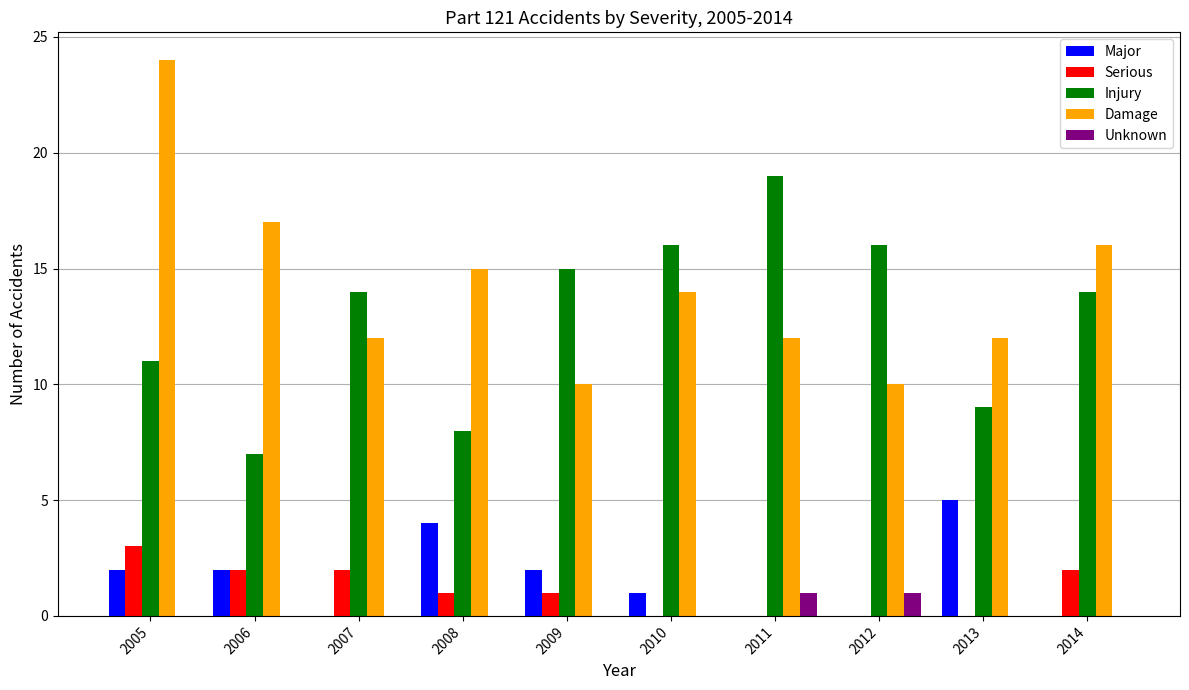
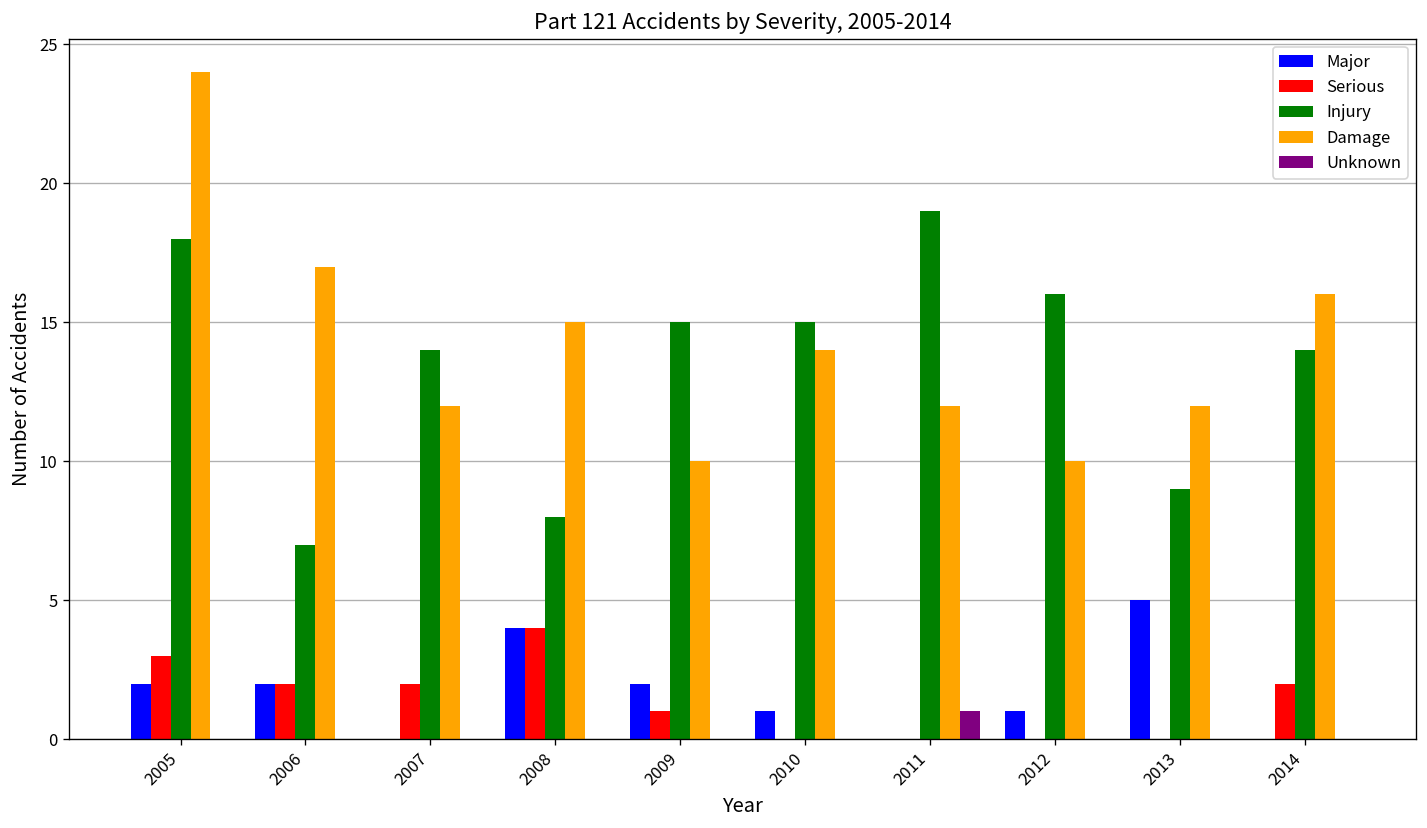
Injury, 2005: 11 -> 18
Serious, 2008: 1 -> 4
Injury, 2010: 16 -> 15
Major, 2012: 0 -> 1
Unknown, 2012: 1 -> 0
